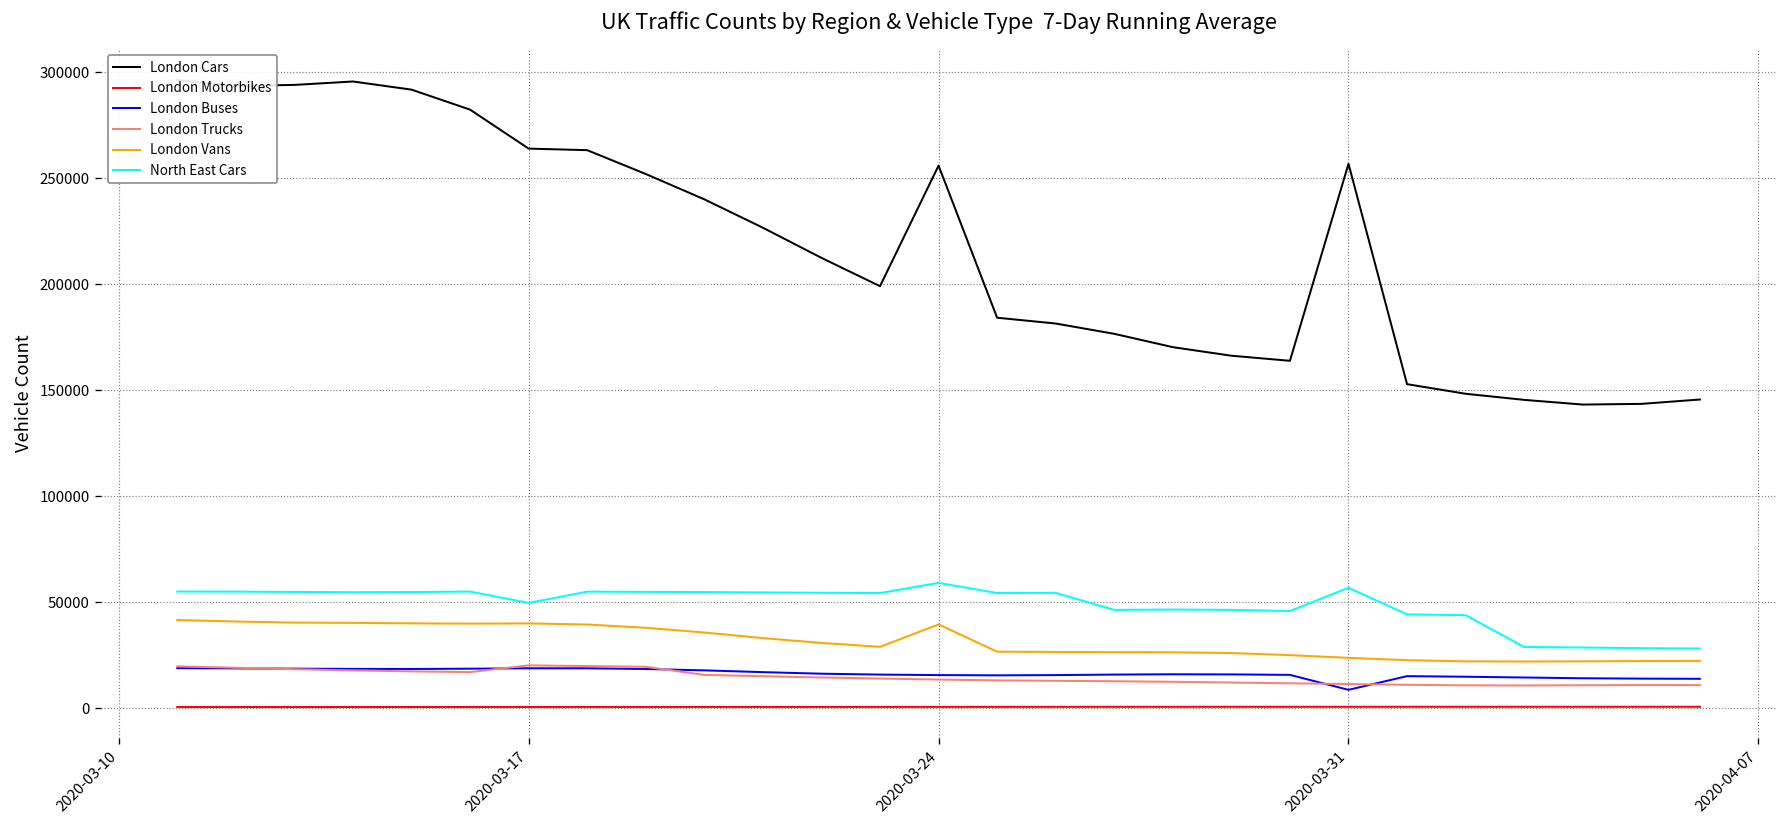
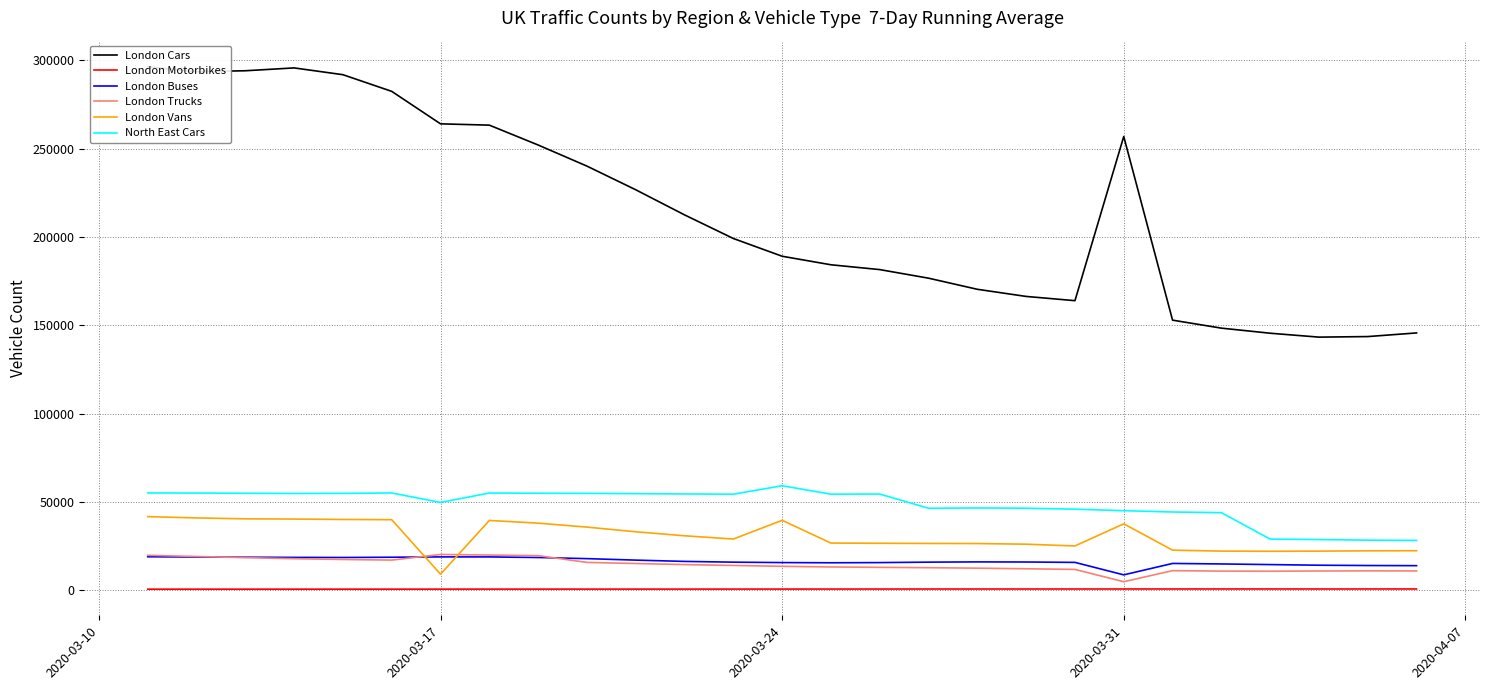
London Vans, 2020-03-17: 40000 -> 9000
London Cars, 2020-03-24: 256000 -> 189000
London Trucks, 2020-03-31: 11000 -> 5000
London Vans, 2020-03-31: 24000 -> 38000
North East Cars, 2020-03-31: 57000 -> 45000
